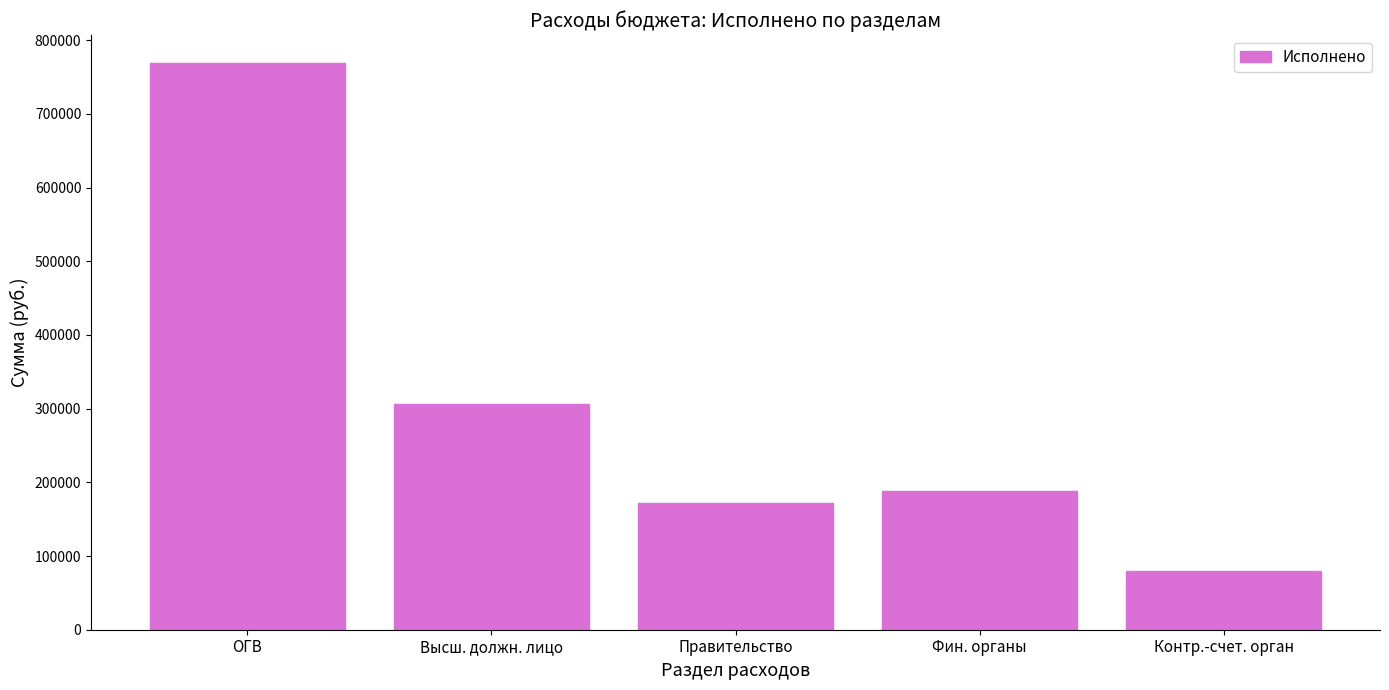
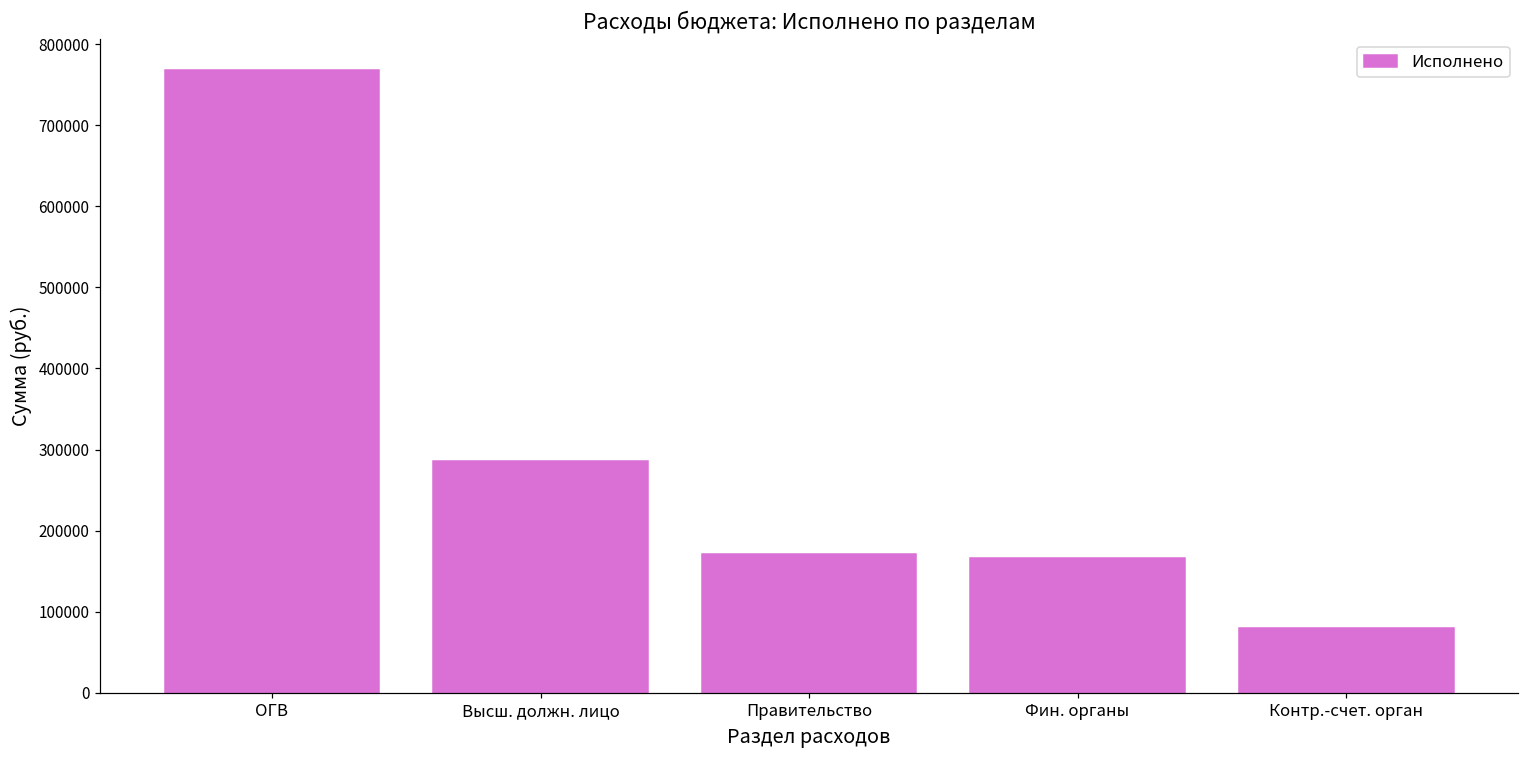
Высш. должн. лицо: 310000 -> 290000
Фин. органы: 190000 -> 170000
